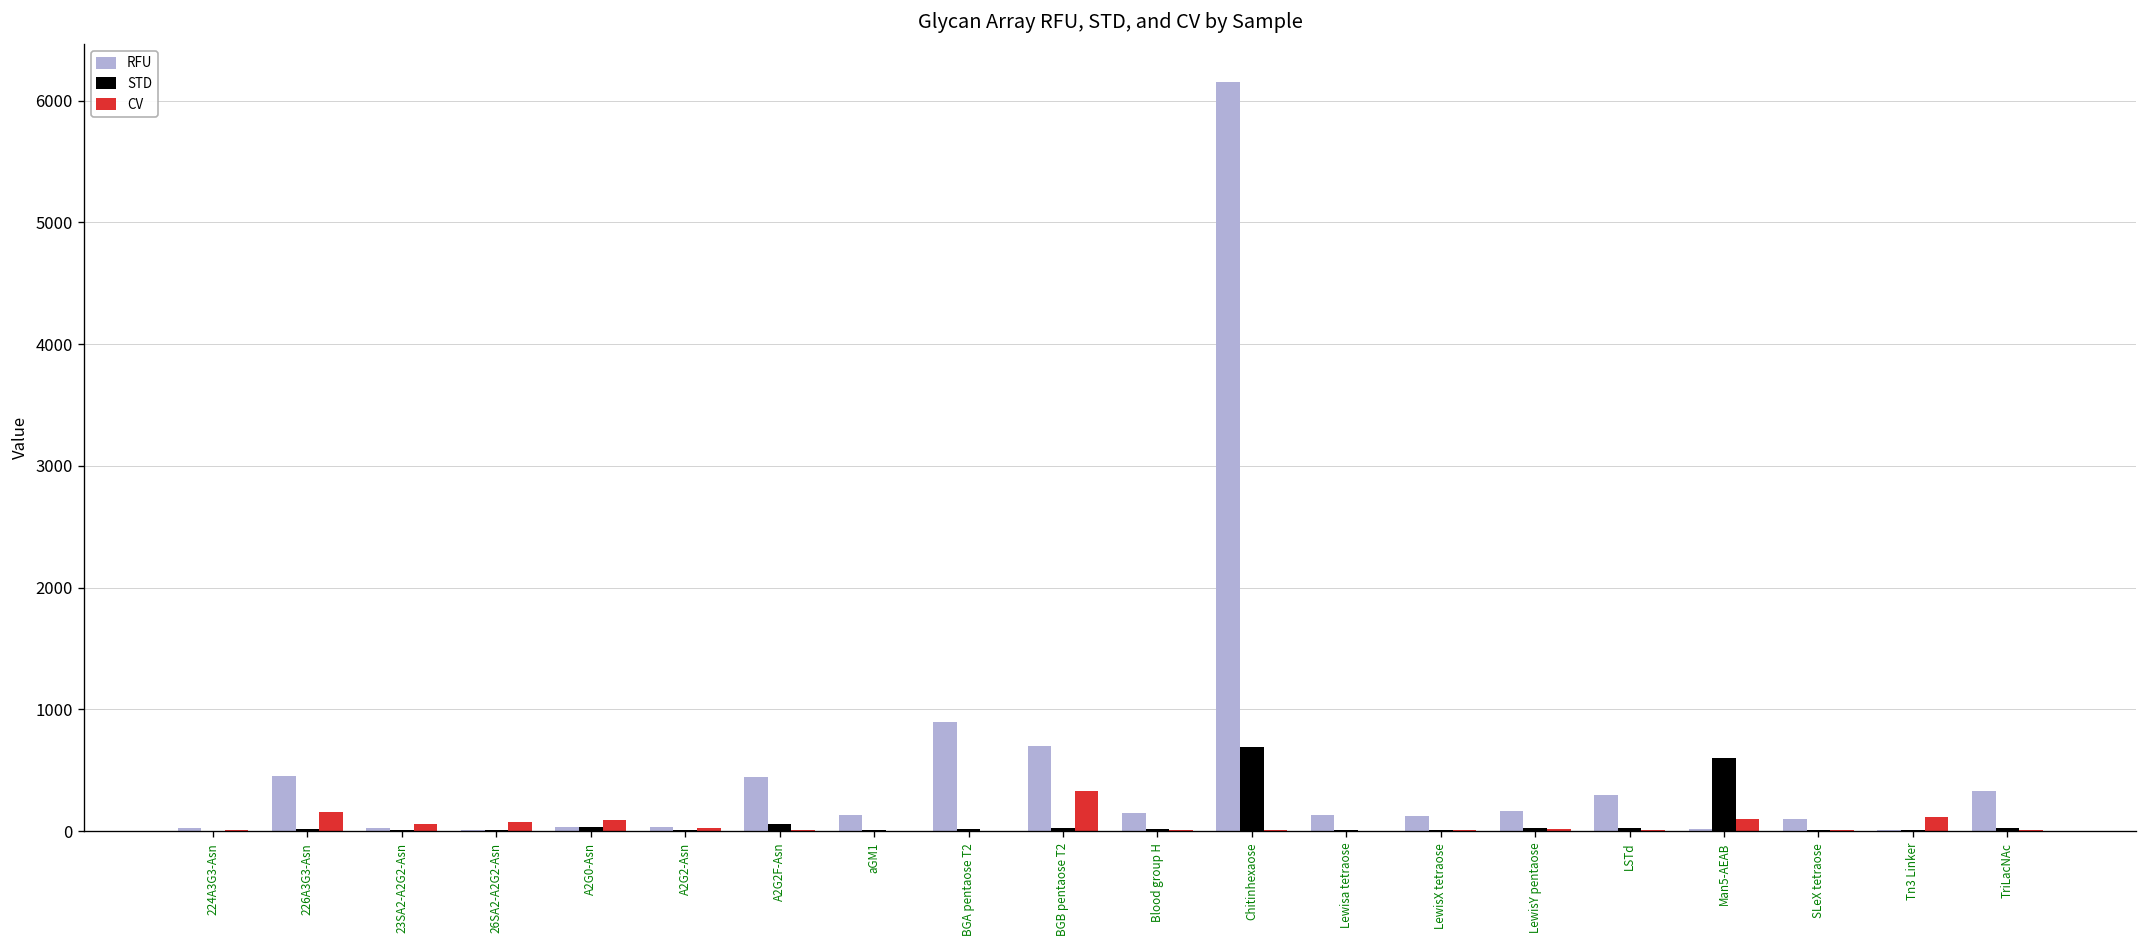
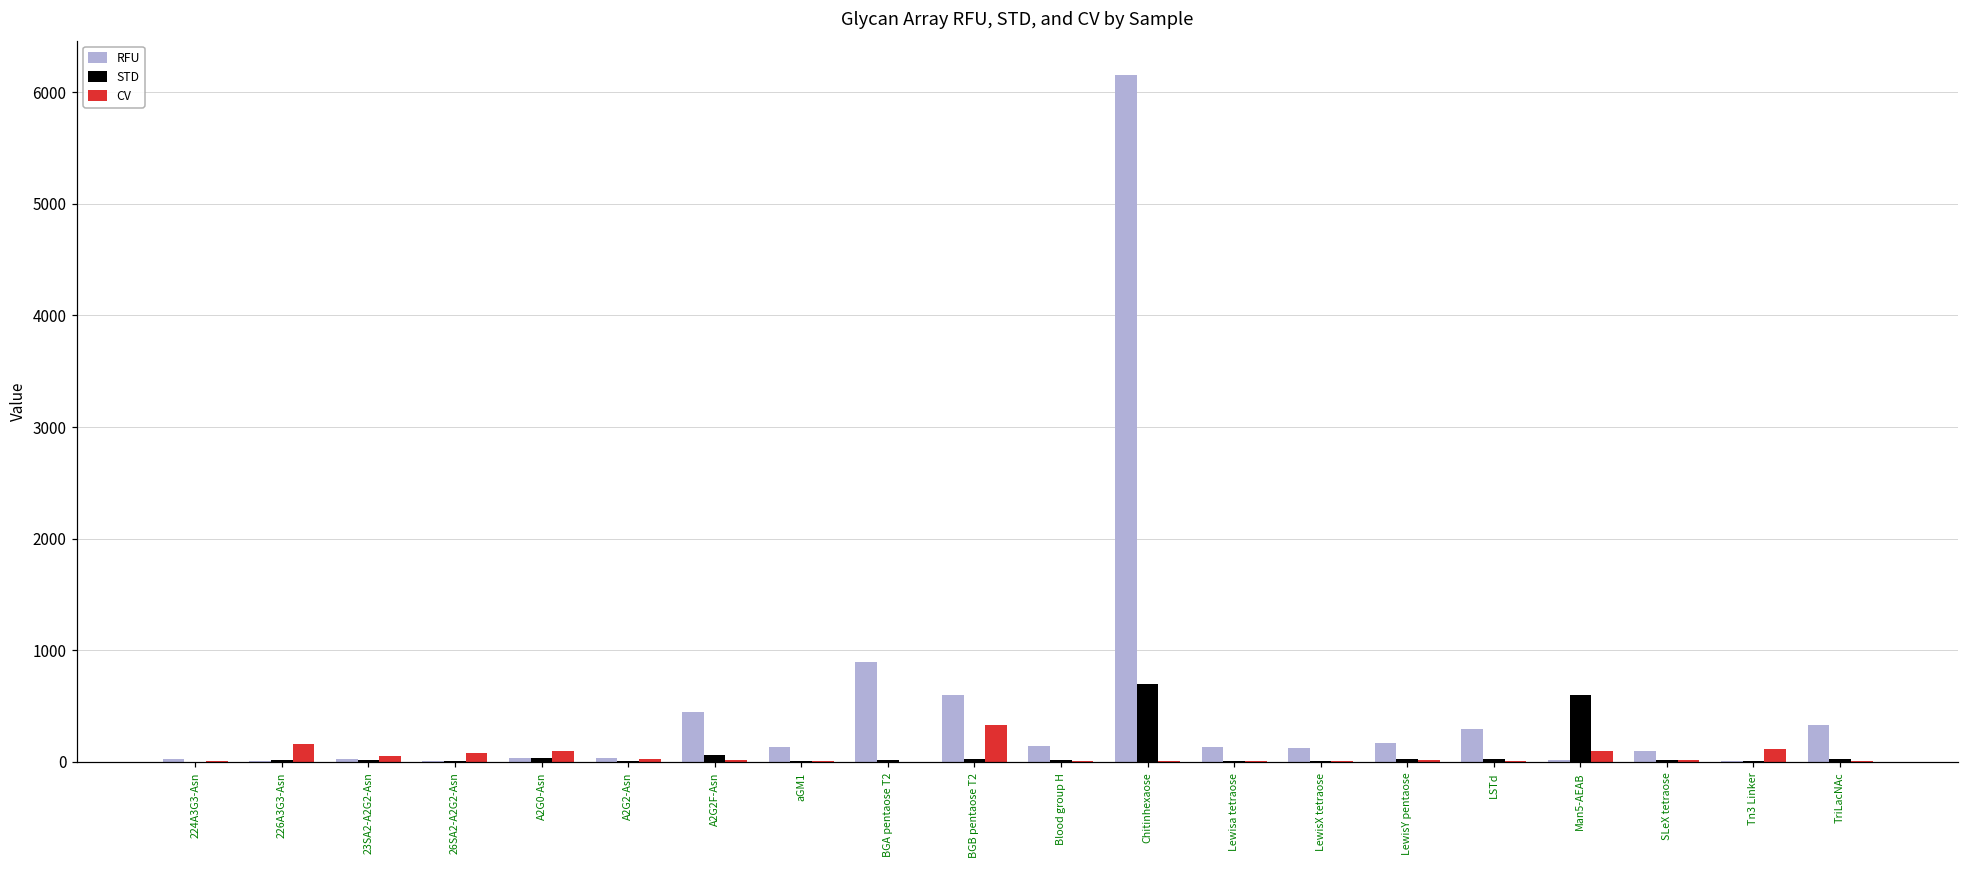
RFU, 226A3G3-Asn: 450 -> 10
RFU, BGB pentaose T2: 700 -> 600
